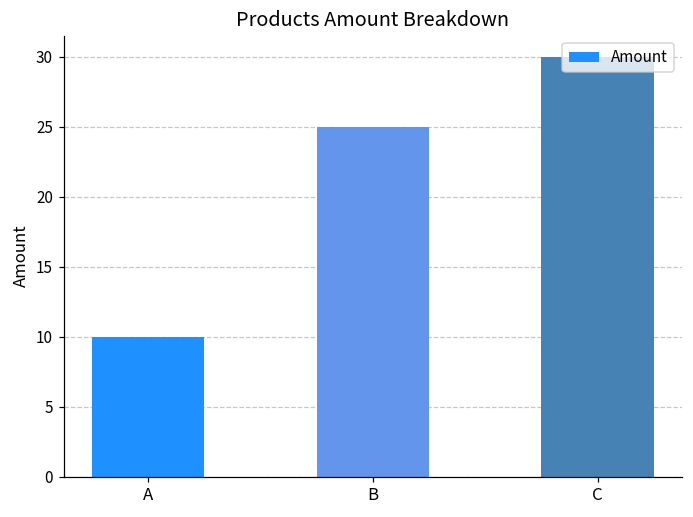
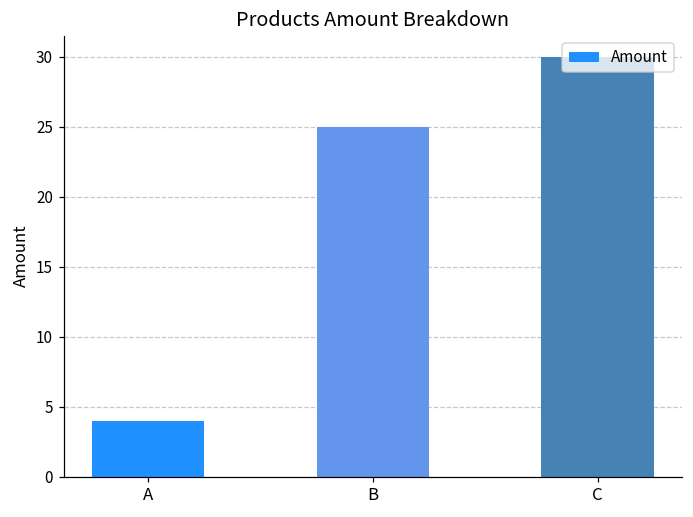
A: 10 -> 4
